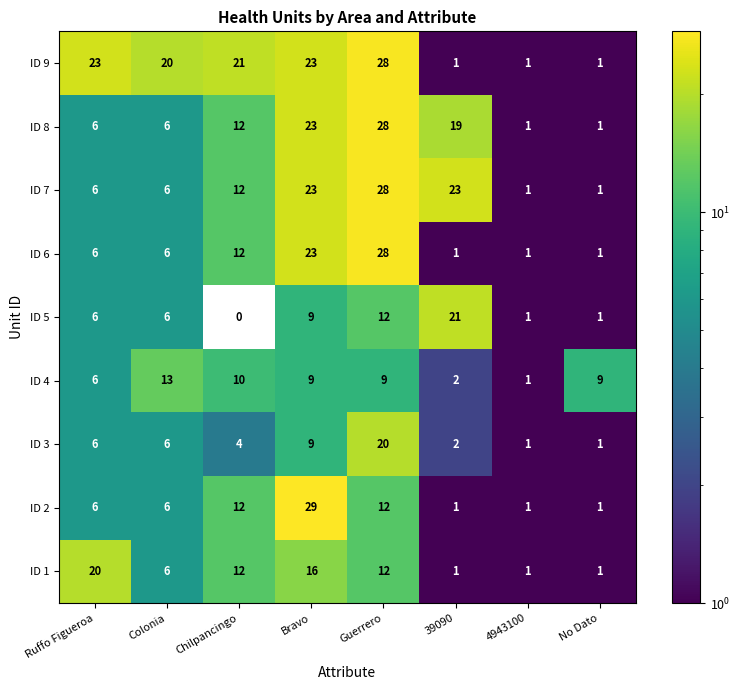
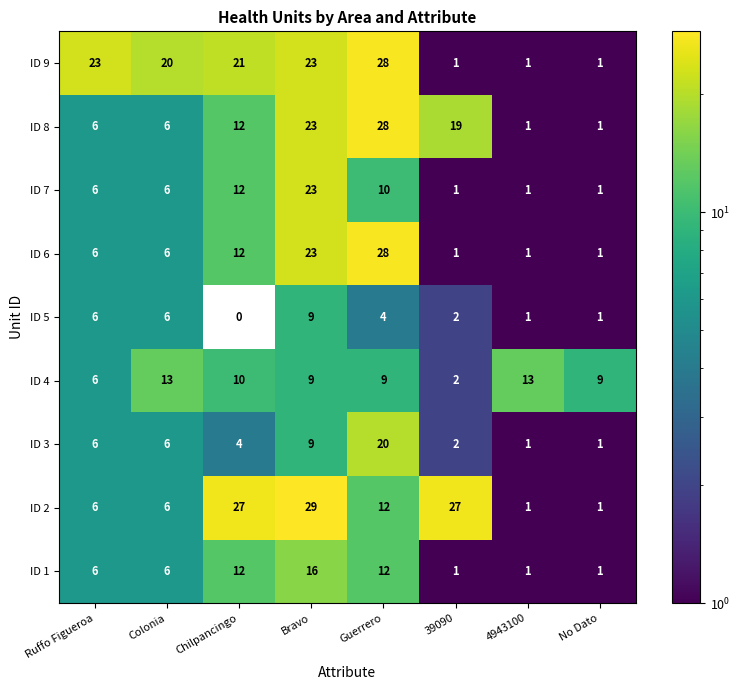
ID 7, Guerrero: 28 -> 10
ID 7, 39090: 23 -> 1
ID 5, Guerrero: 12 -> 4
ID 5, 39090: 21 -> 2
ID 4, 4943100: 1 -> 13
ID 2, Chilpancingo: 12 -> 27
ID 2, 39090: 1 -> 27
ID 1, Ruffo Figueroa: 20 -> 6
